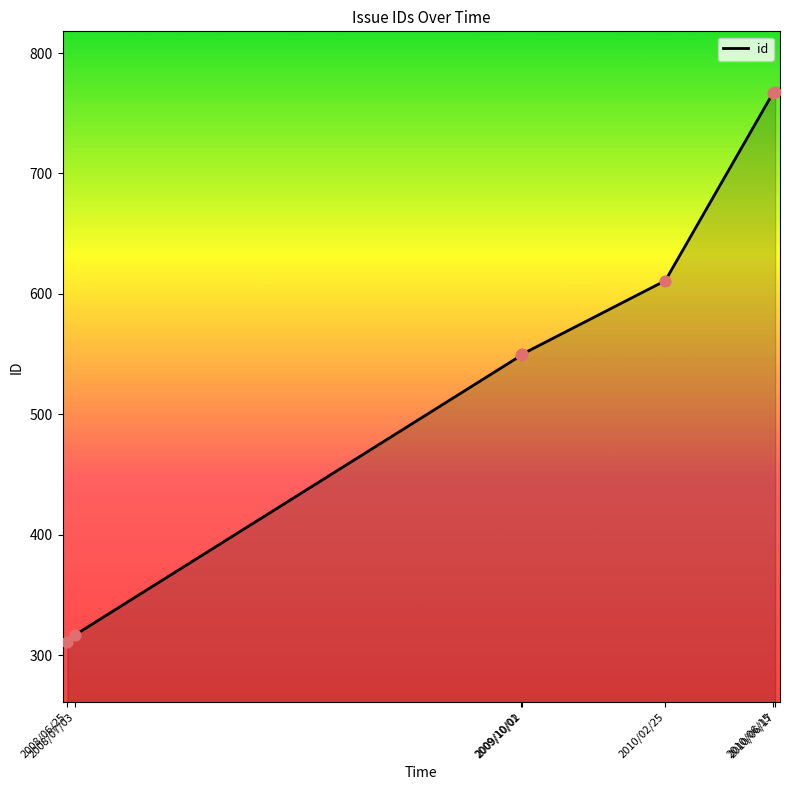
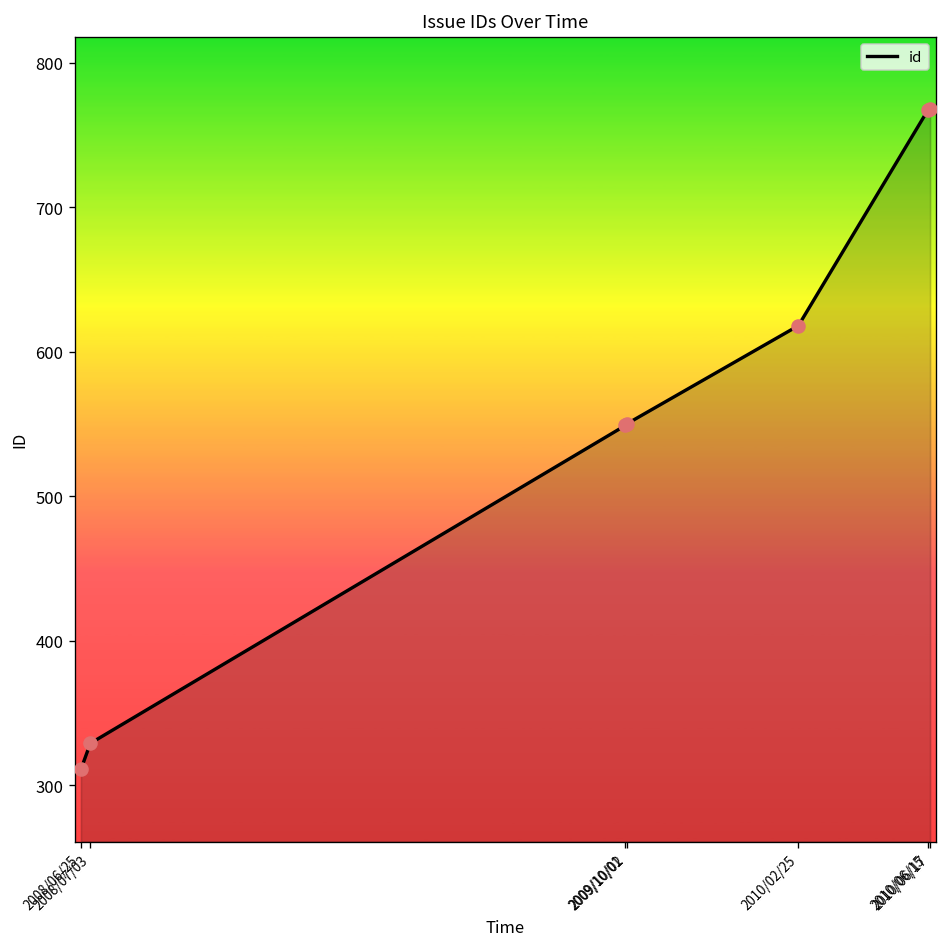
2008/07/03: 317 -> 329
2010/02/25: 611 -> 618
